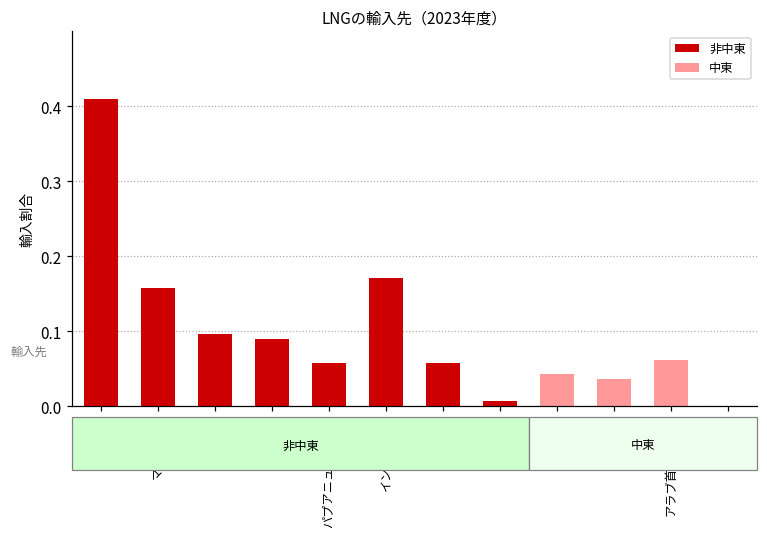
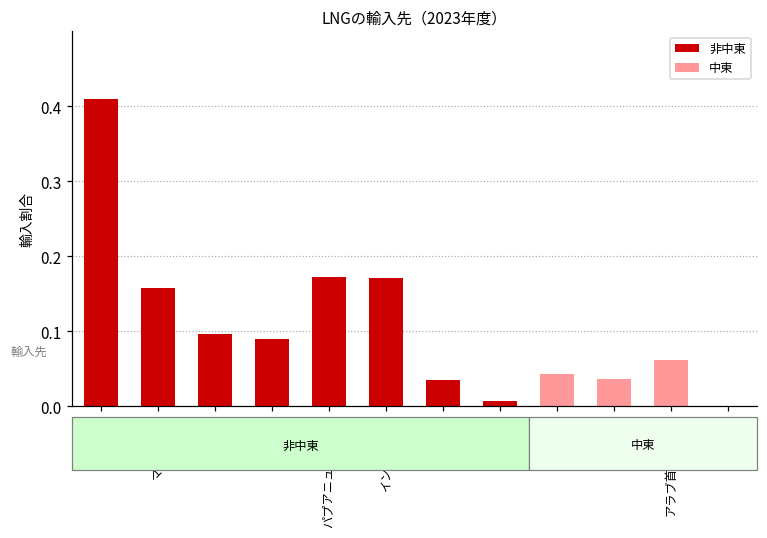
非中東, パプアニューギニア: 0.06 -> 0.17
非中東, ブルネイ: 0.06 -> 0.03
